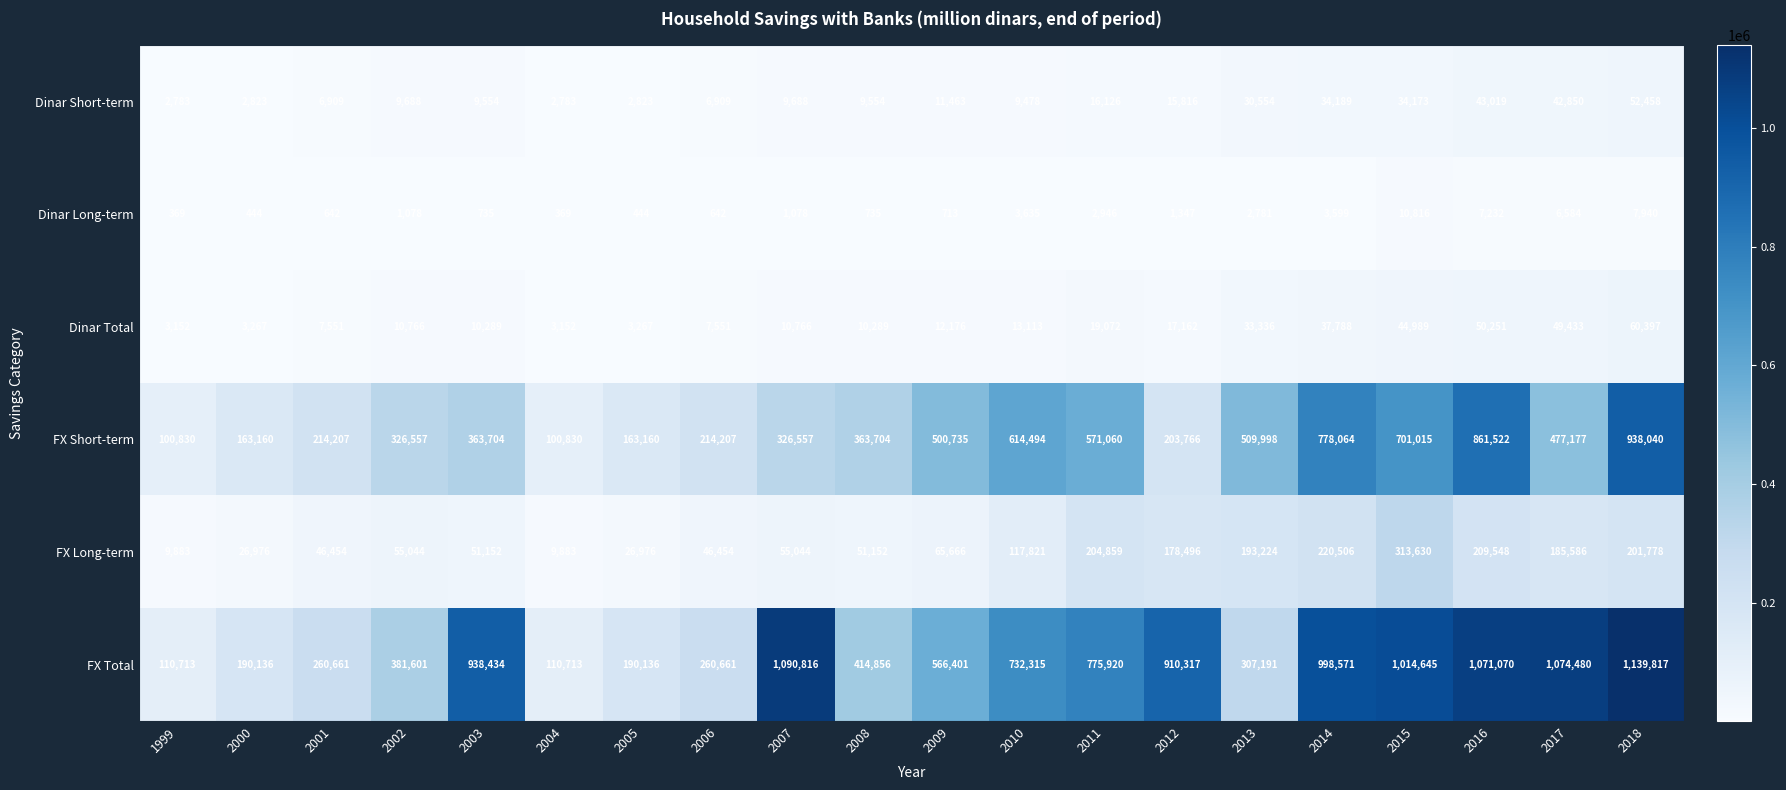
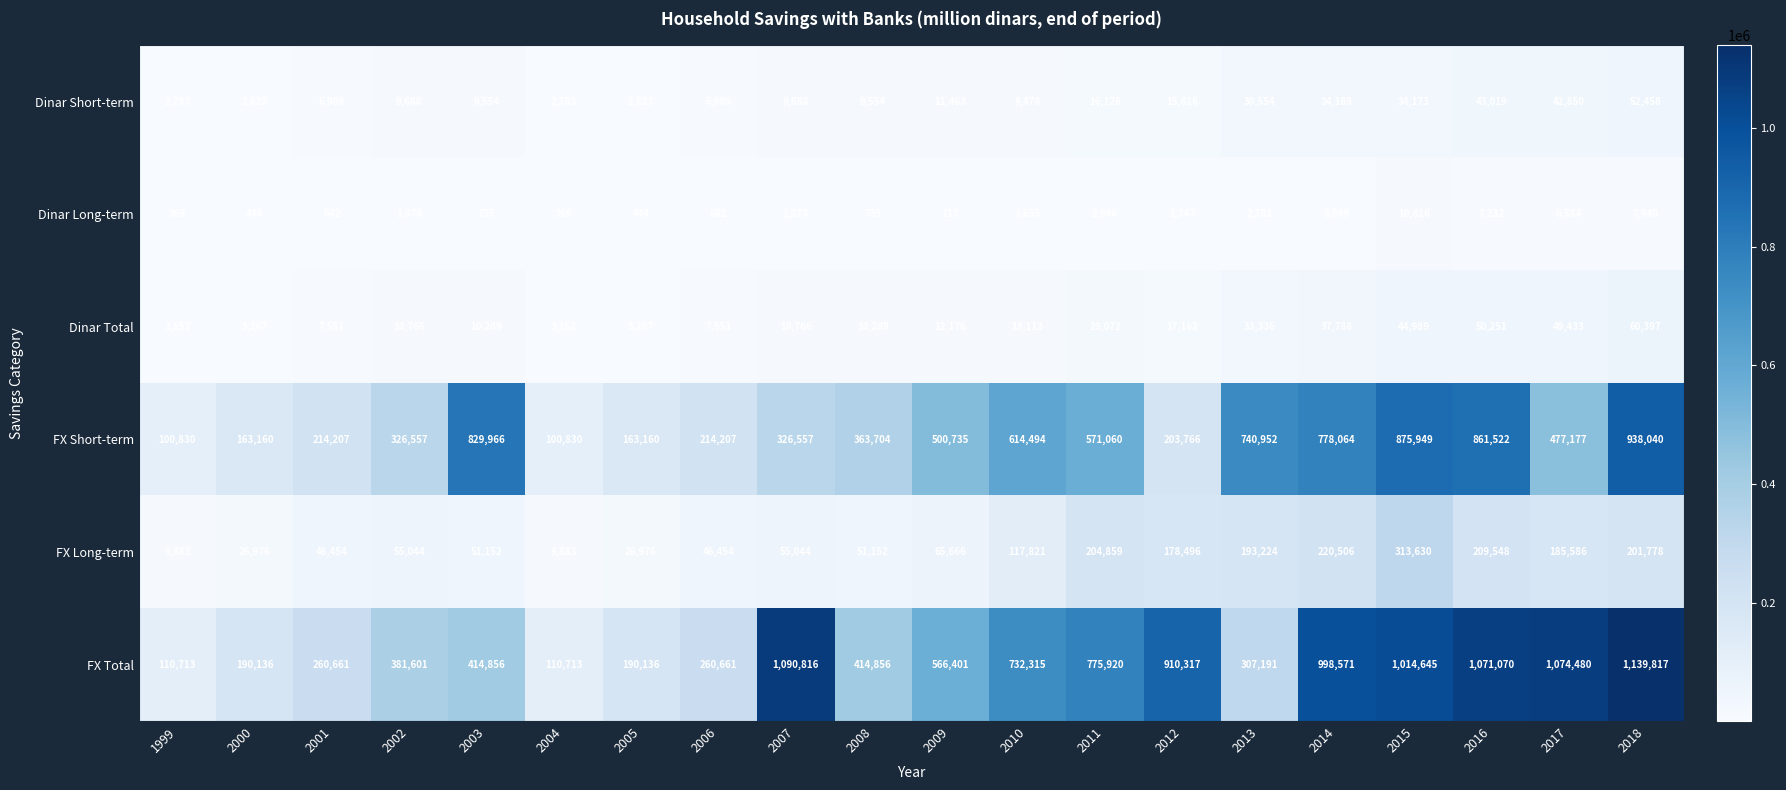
FX Short-term, 2003: 363,704 -> 829,966
FX Short-term, 2013: 509,998 -> 740,952
FX Short-term, 2015: 701,015 -> 875,949
FX Total, 2003: 938,434 -> 414,856
